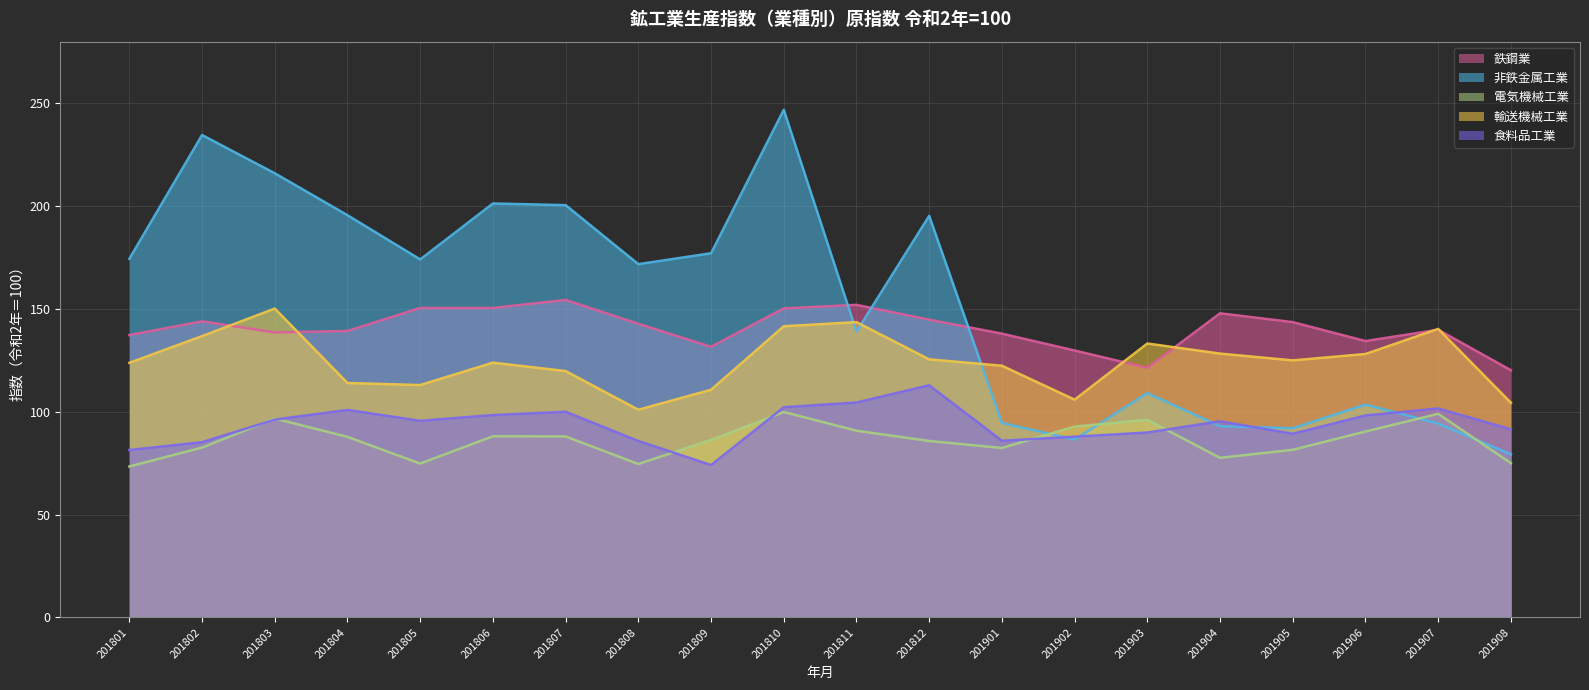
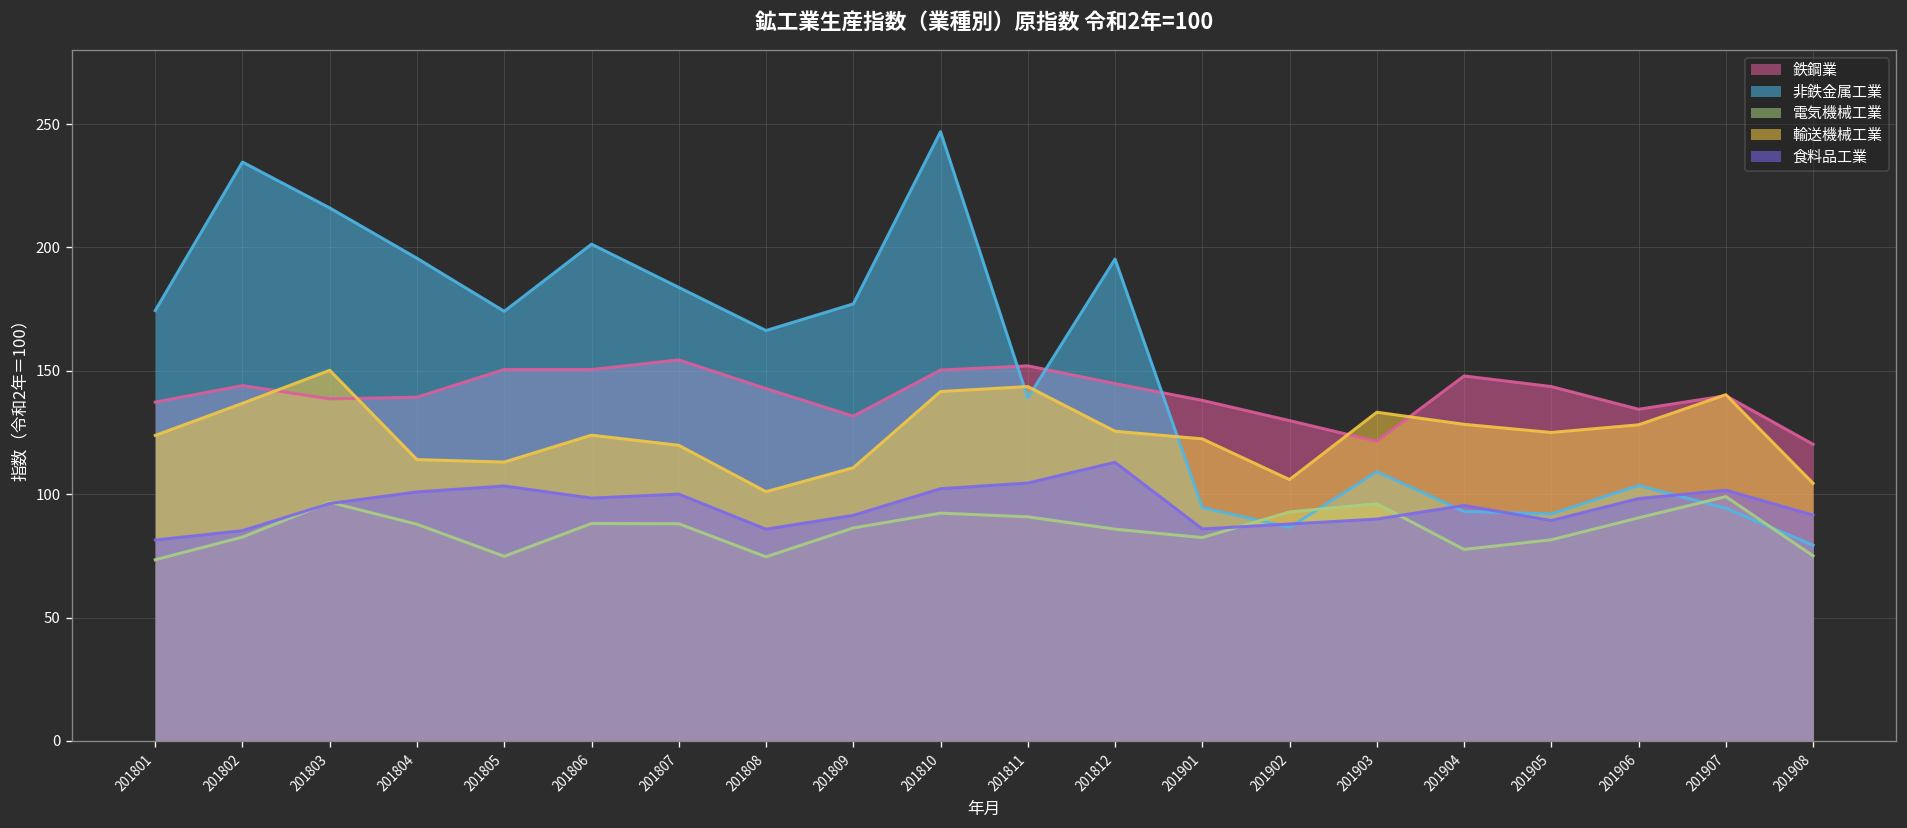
食料品工業, 201805: 96 -> 103
非鉄金属工業, 201807: 201 -> 184
非鉄金属工業, 201808: 172 -> 166
食料品工業, 201809: 74 -> 91
電気機械工業, 201810: 100 -> 92
